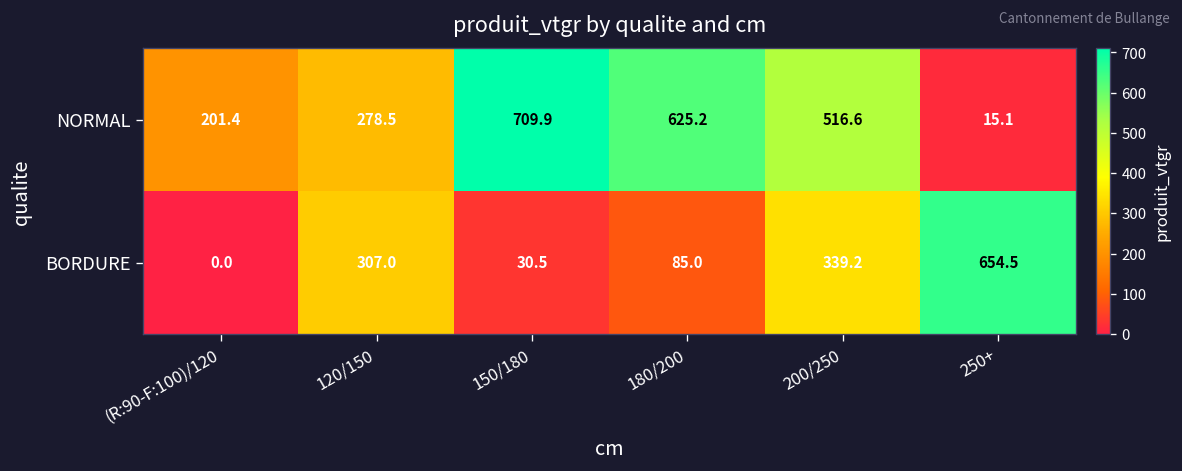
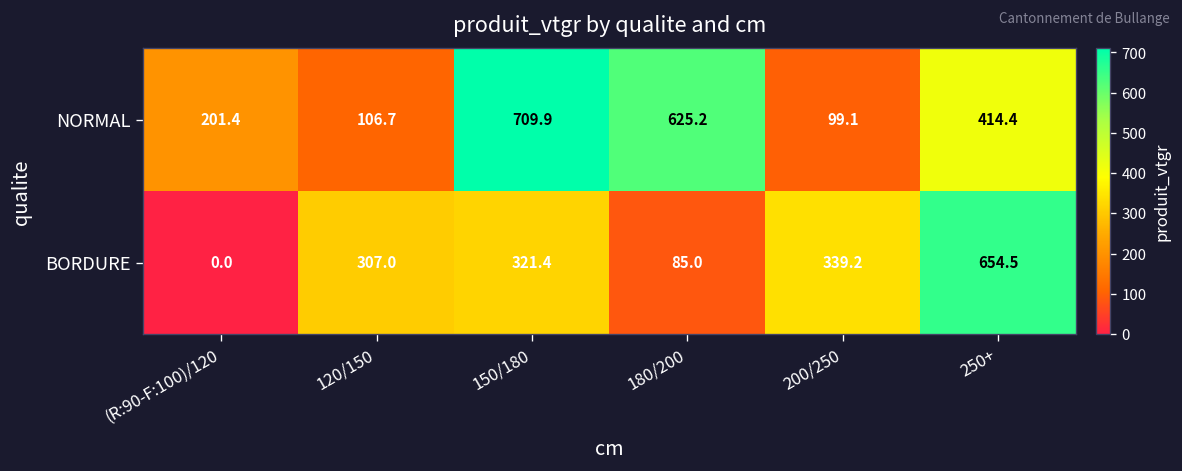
NORMAL, 120/150: 278.5 -> 106.7
NORMAL, 200/250: 516.6 -> 99.1
NORMAL, 250+: 15.1 -> 414.4
BORDURE, 150/180: 30.5 -> 321.4
